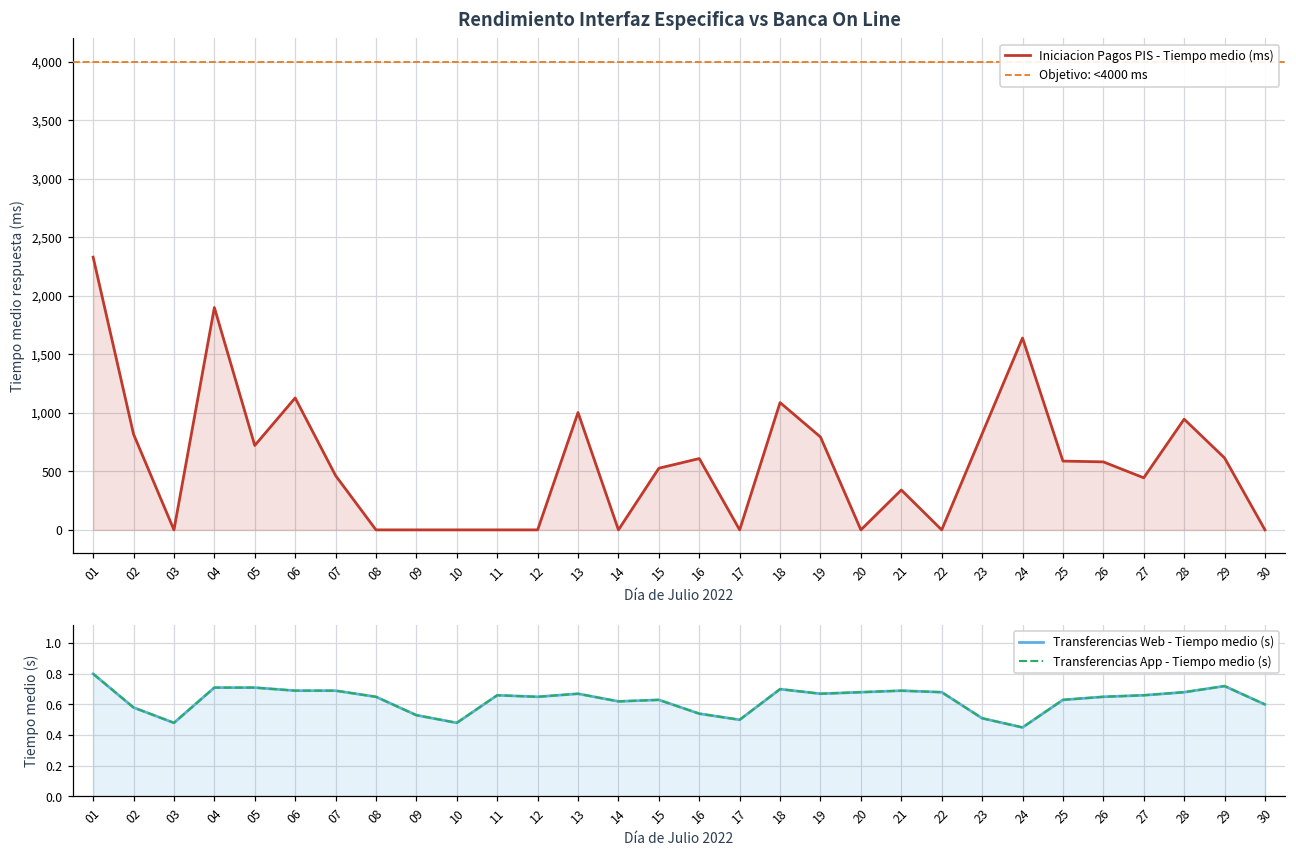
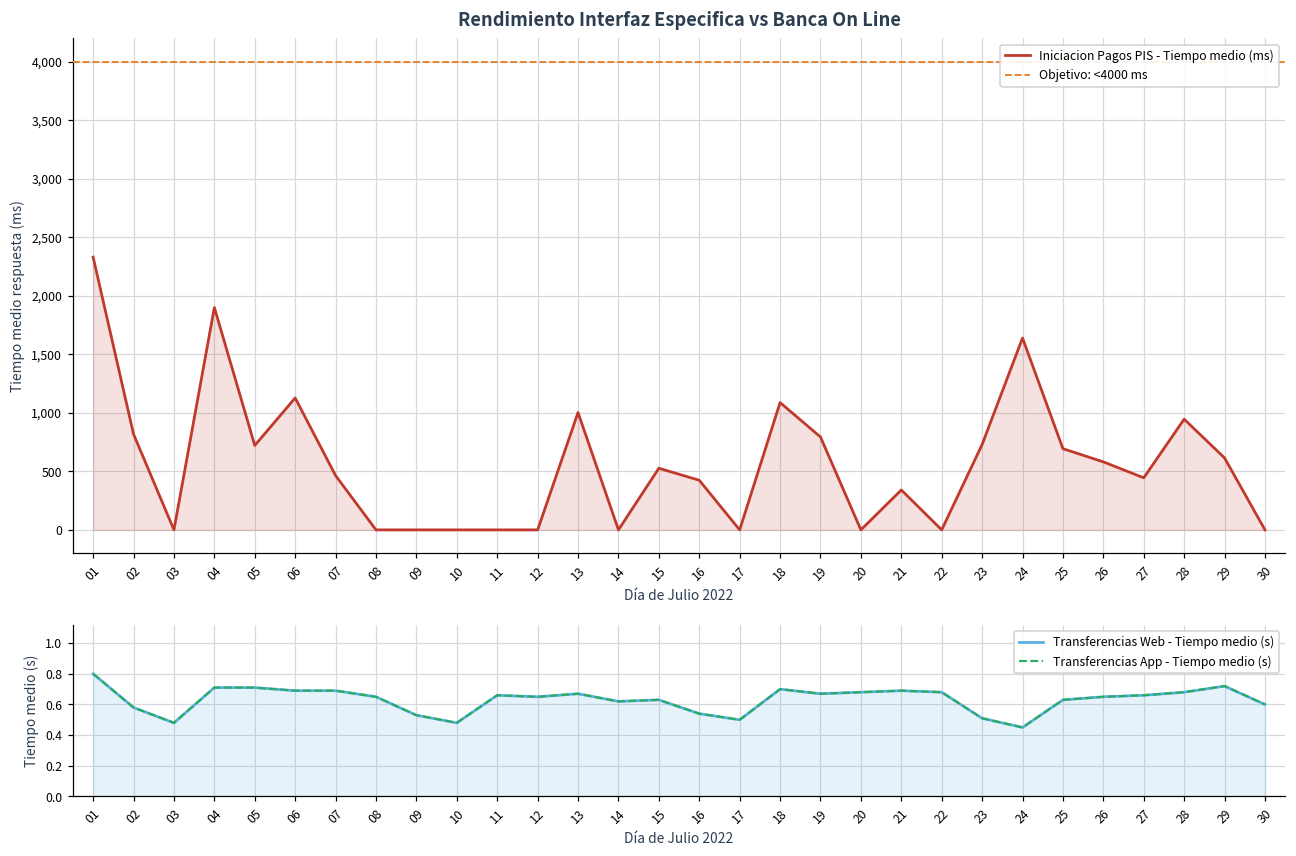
Rendimiento Interfaz Especifica vs Banca On Line, 16: 610 -> 420
Rendimiento Interfaz Especifica vs Banca On Line, 23: 820 -> 730
Rendimiento Interfaz Especifica vs Banca On Line, 25: 590 -> 690
